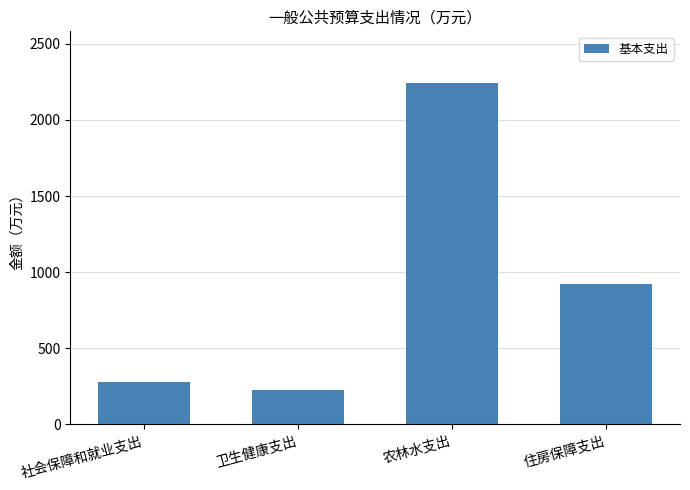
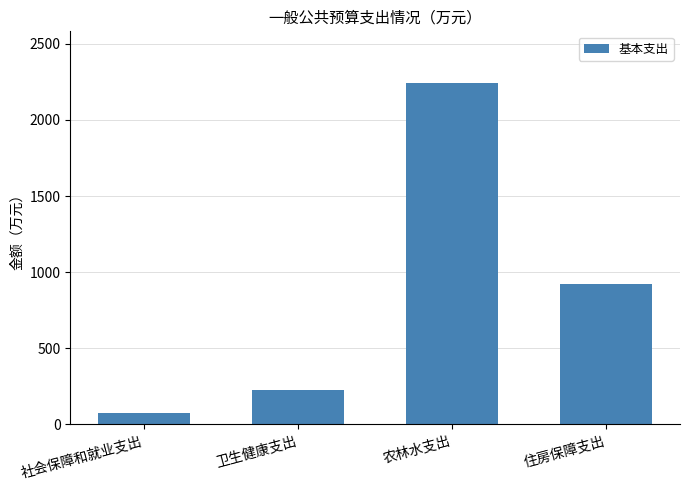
社会保障和就业支出: 280 -> 80
